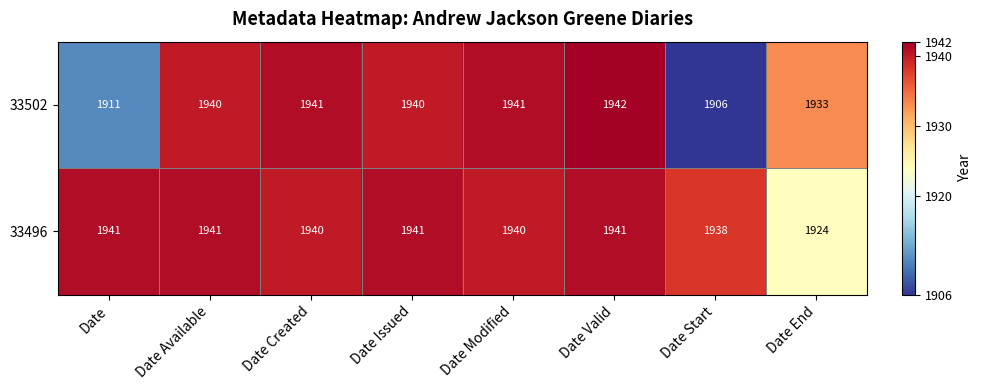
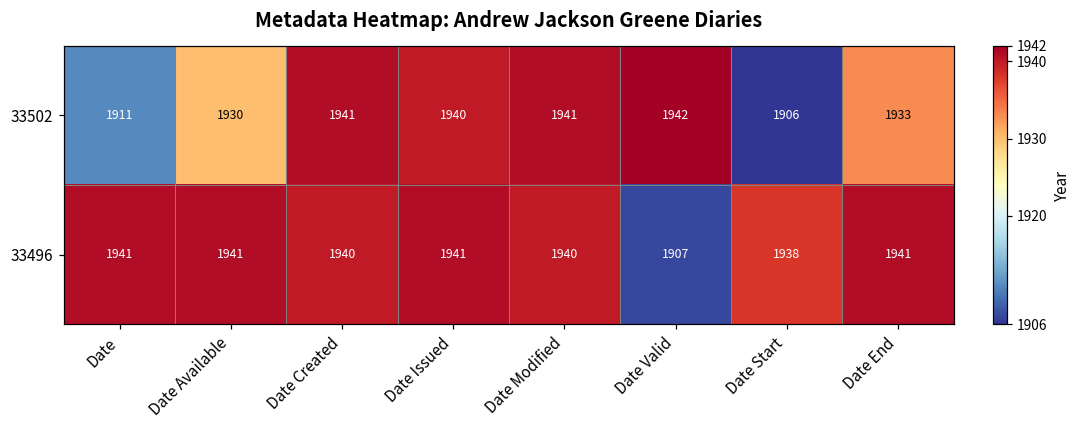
33502, Date Available: 1940 -> 1930
33496, Date Valid: 1941 -> 1907
33496, Date End: 1924 -> 1941
